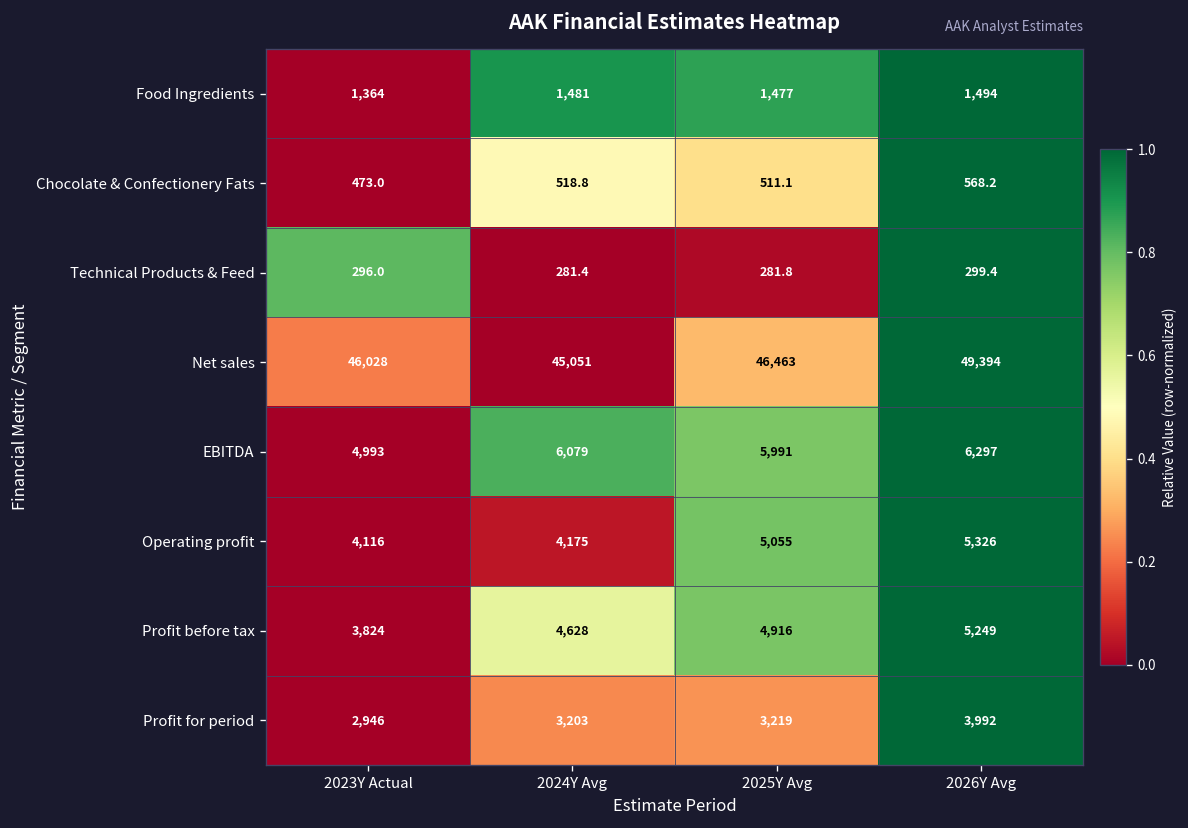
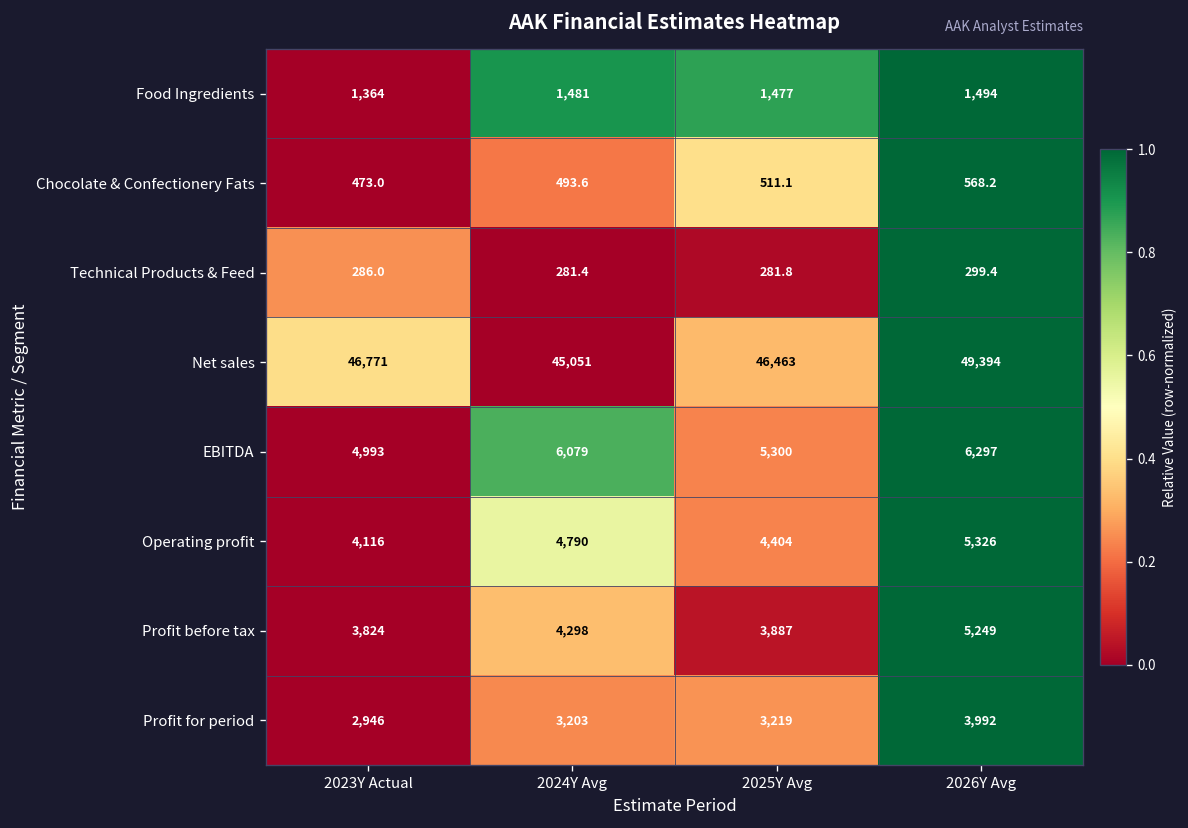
Chocolate & Confectionery Fats, 2024Y Avg: 518.8 -> 493.6
Technical Products & Feed, 2023Y Actual: 296.0 -> 286.0
Net sales, 2023Y Actual: 46,028 -> 46,771
EBITDA, 2025Y Avg: 5,991 -> 5,300
Operating profit, 2024Y Avg: 4,175 -> 4,790
Operating profit, 2025Y Avg: 5,055 -> 4,404
Profit before tax, 2024Y Avg: 4,628 -> 4,298
Profit before tax, 2025Y Avg: 4,916 -> 3,887
